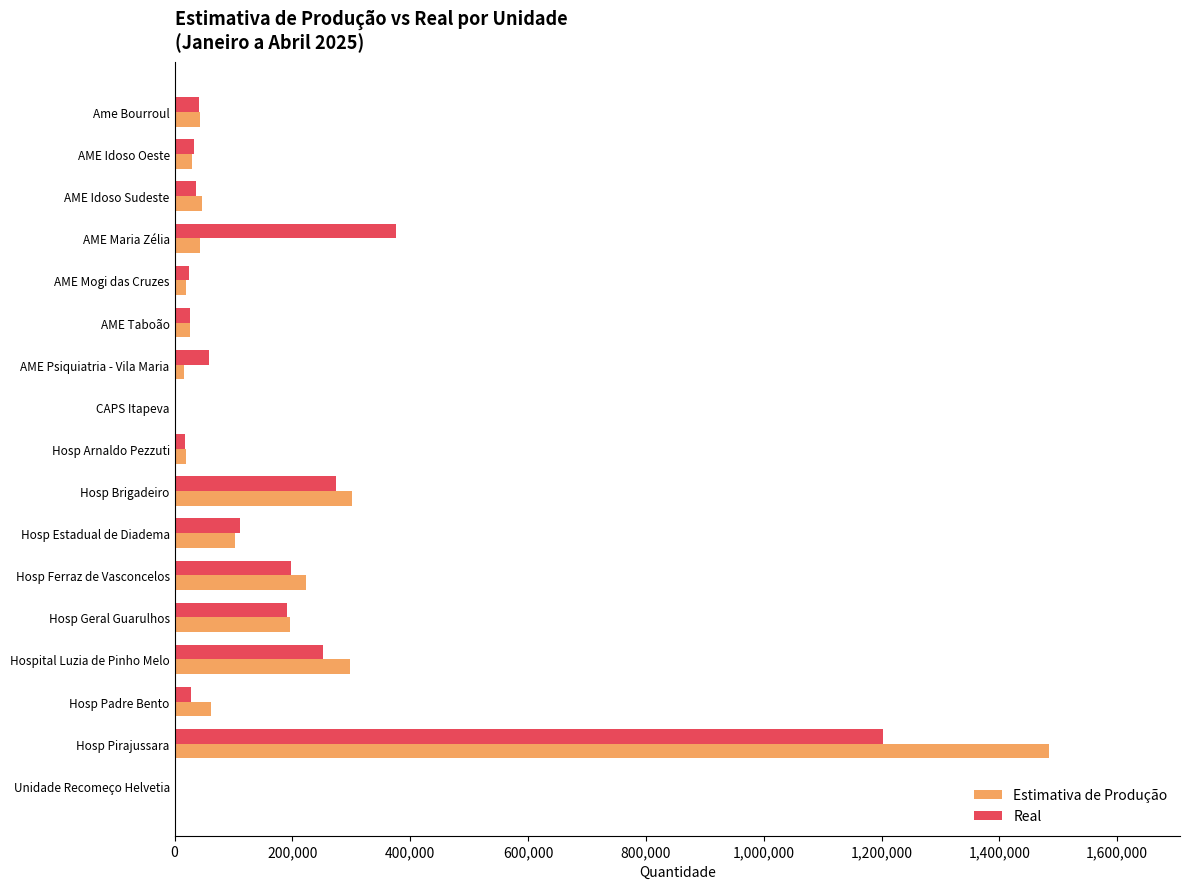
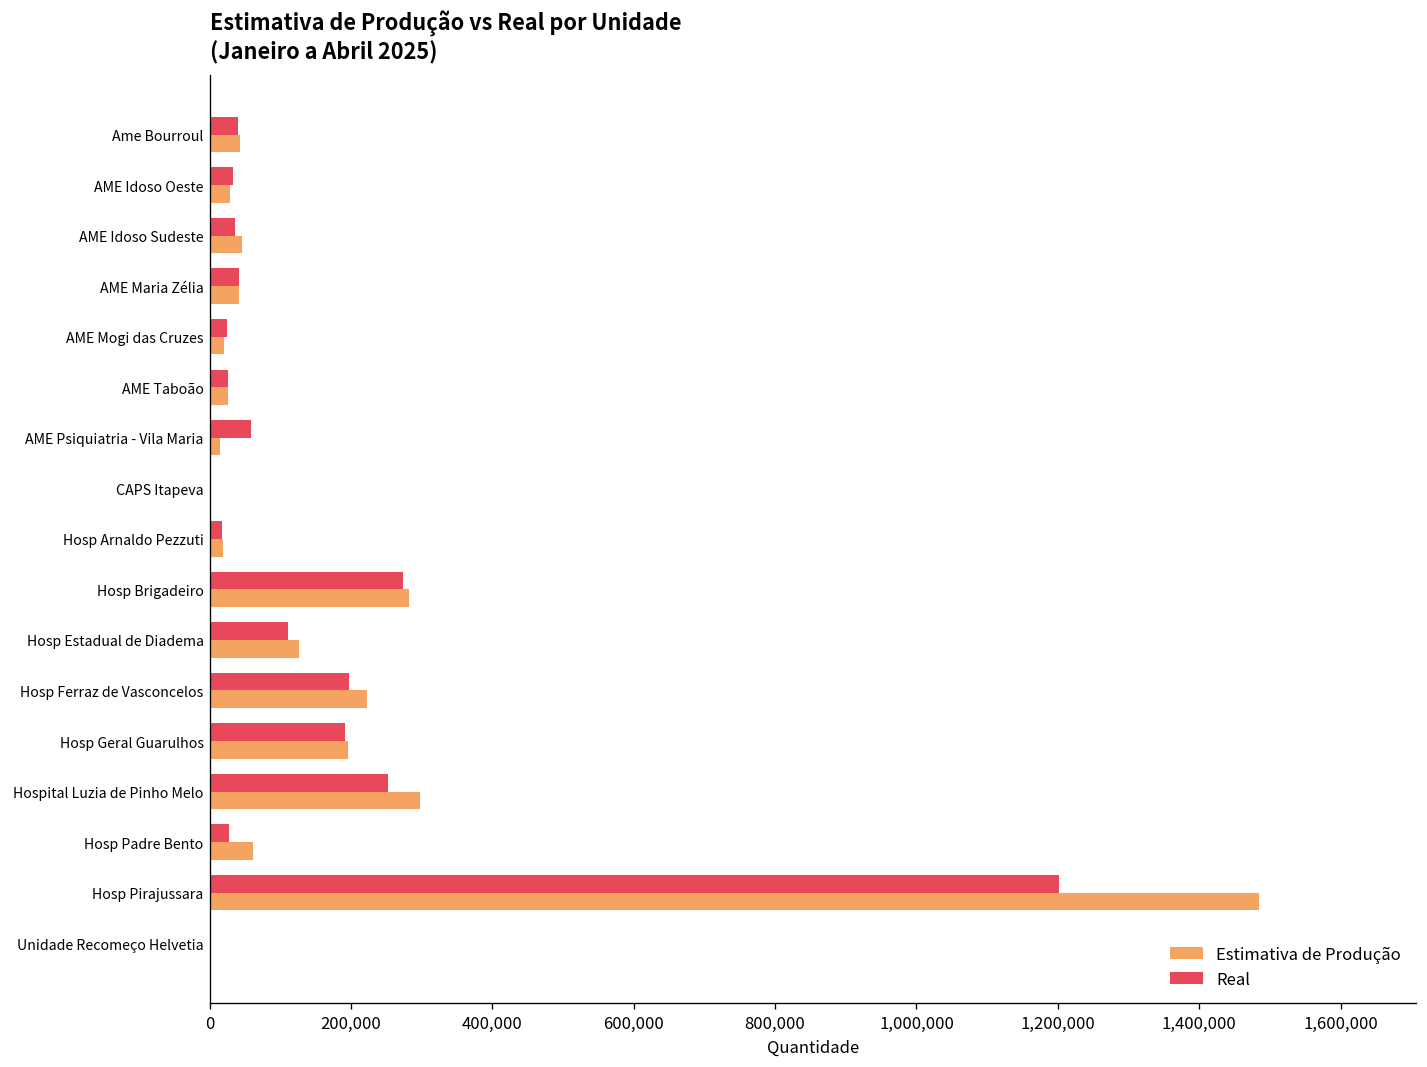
Real, AME Maria Zélia: 380,000 -> 40,000
Estimativa de Produção, Hosp Brigadeiro: 300,000 -> 280,000
Estimativa de Produção, Hosp Estadual de Diadema: 100,000 -> 130,000
